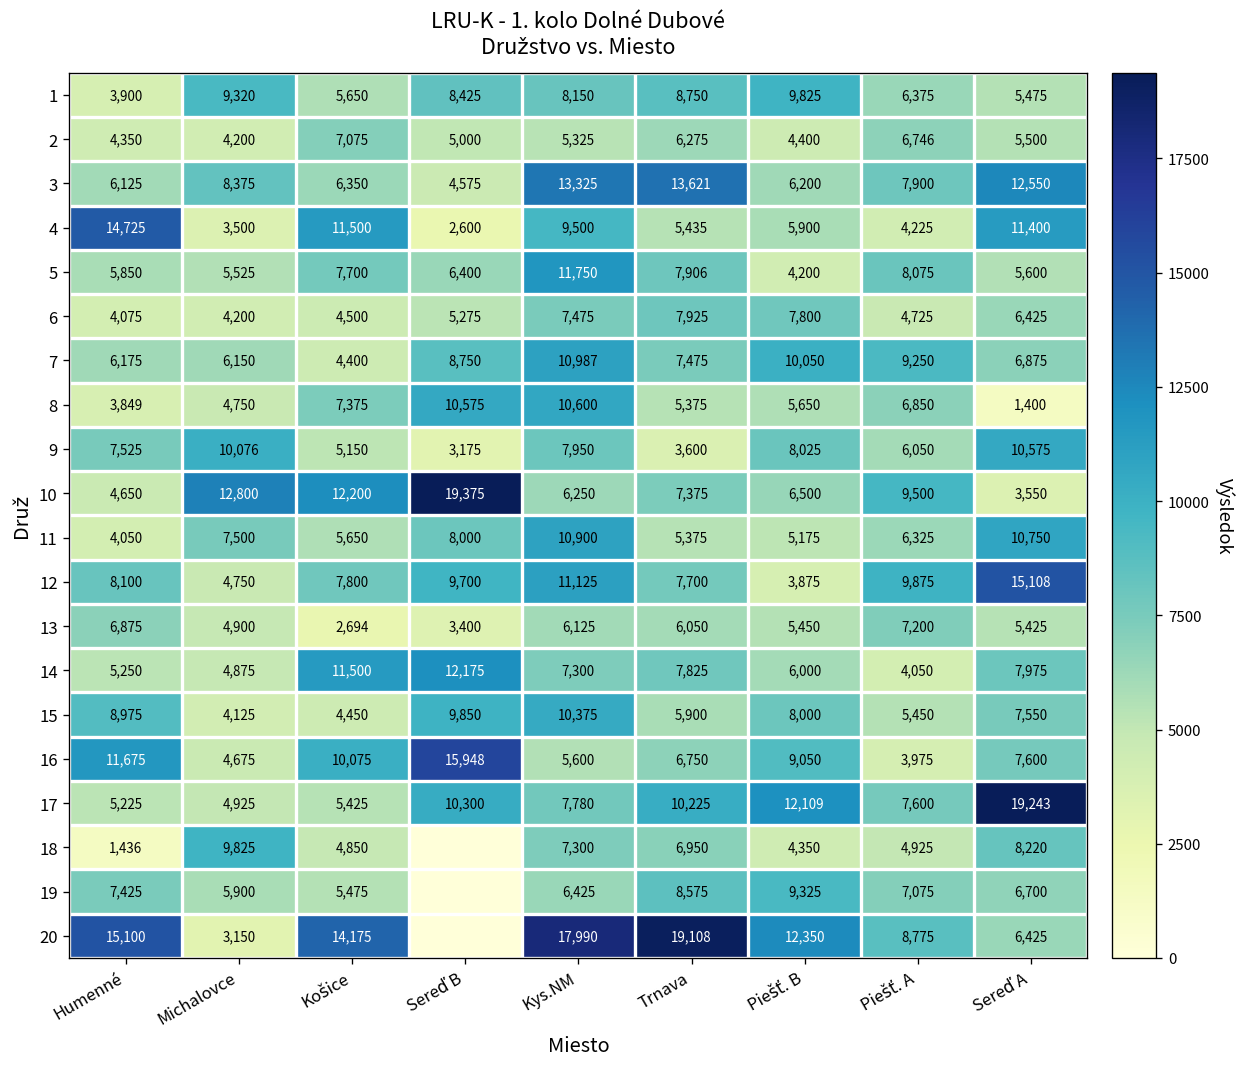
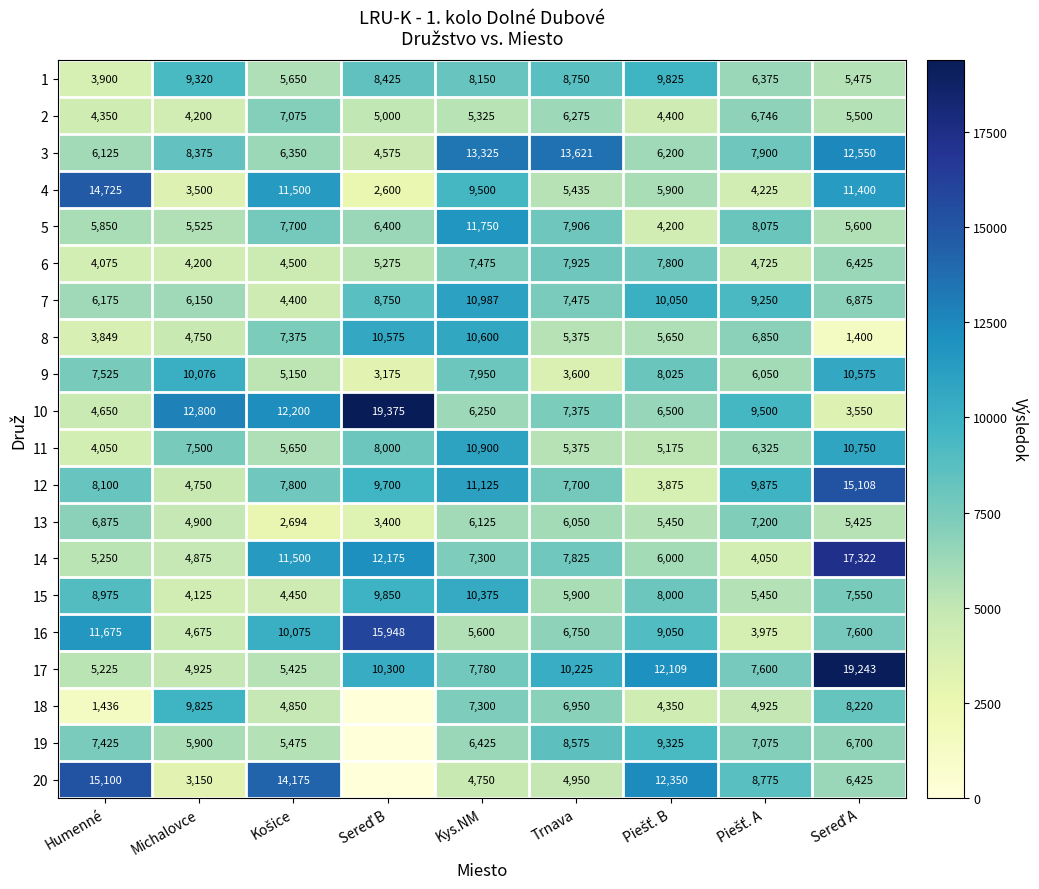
14, Sereď A: 7,975 -> 17,322
20, Kys.NM: 17,990 -> 4,750
20, Trnava: 19,108 -> 4,950
